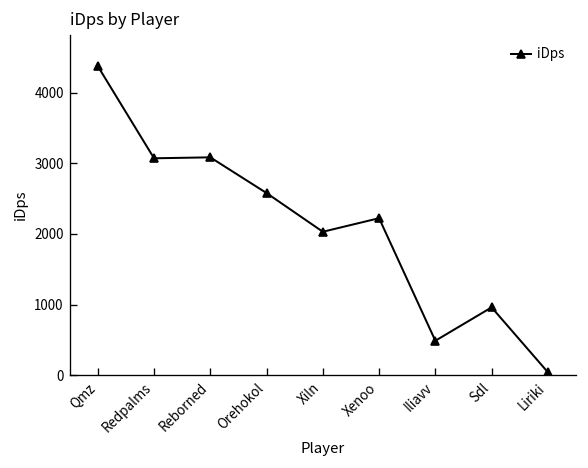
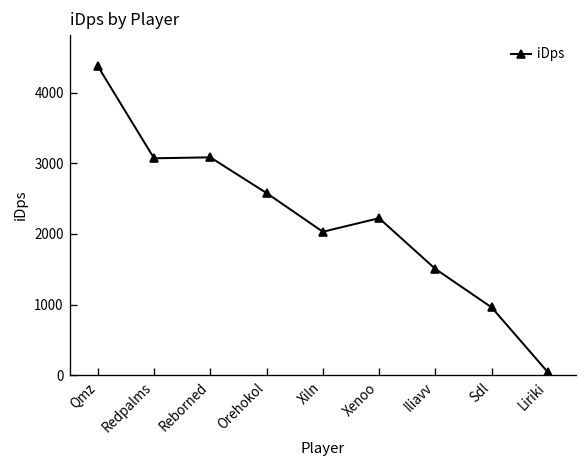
Iliavv: 500 -> 1500
